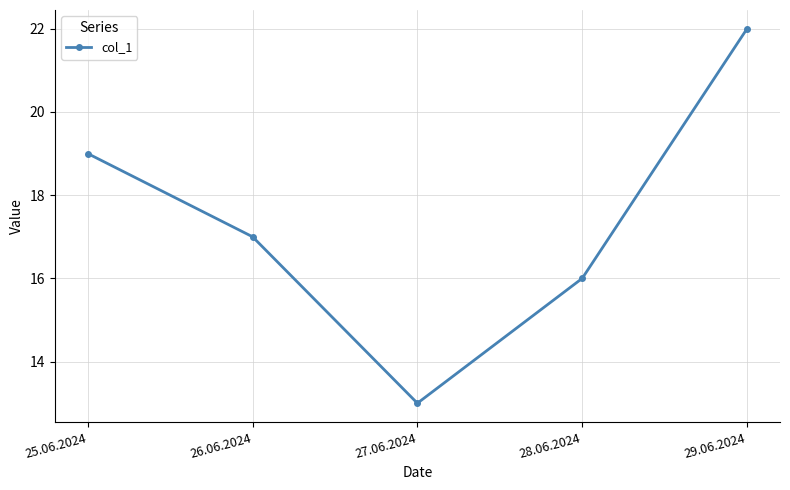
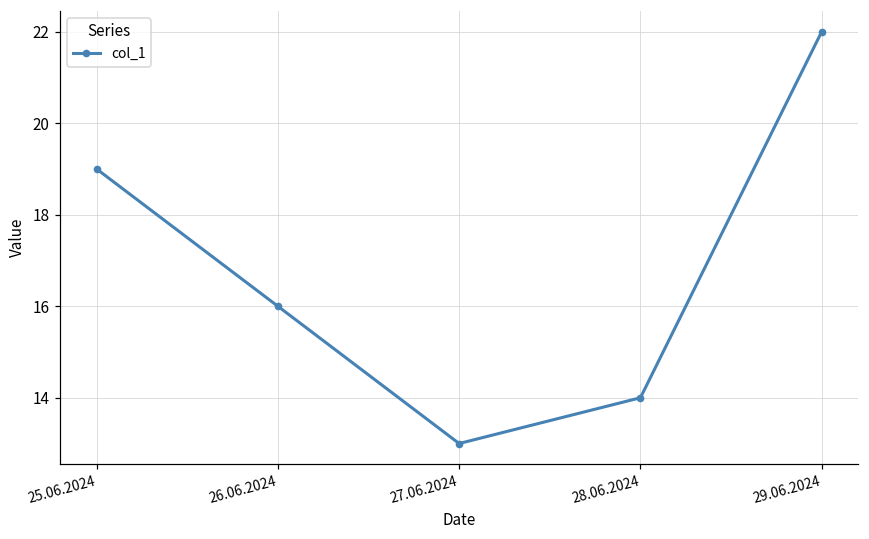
26.06.2024: 17 -> 16
28.06.2024: 16 -> 14
